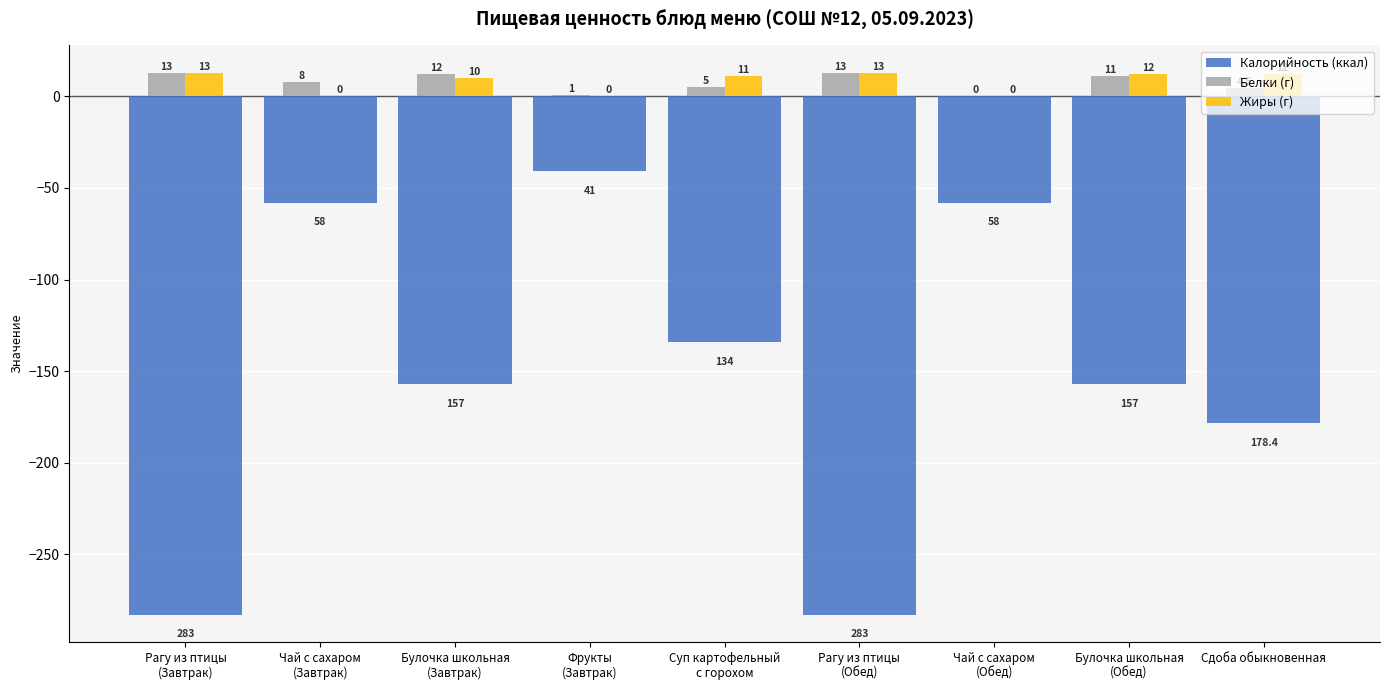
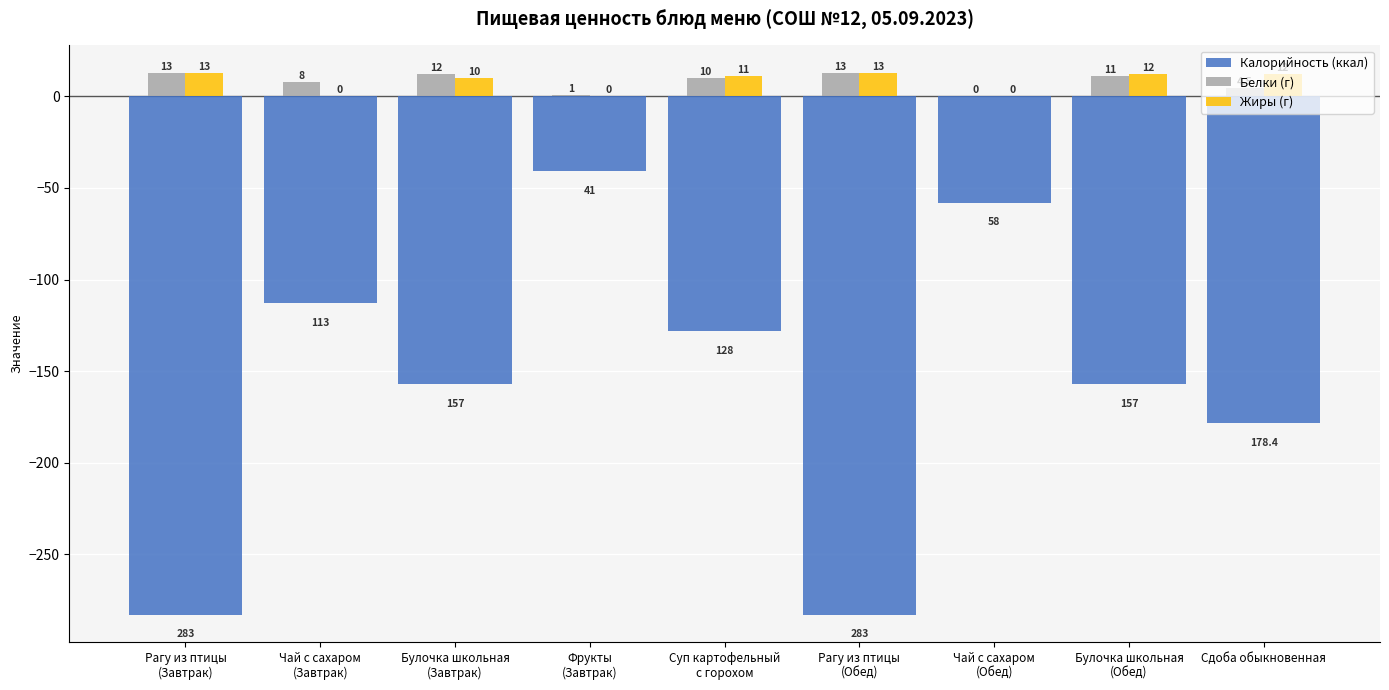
Калорийность (ккал), Чай с сахаром (Завтрак): 58 -> 113
Белки (г), Суп картофельный с горохом: 5 -> 10
Калорийность (ккал), Суп картофельный с горохом: 134 -> 128
